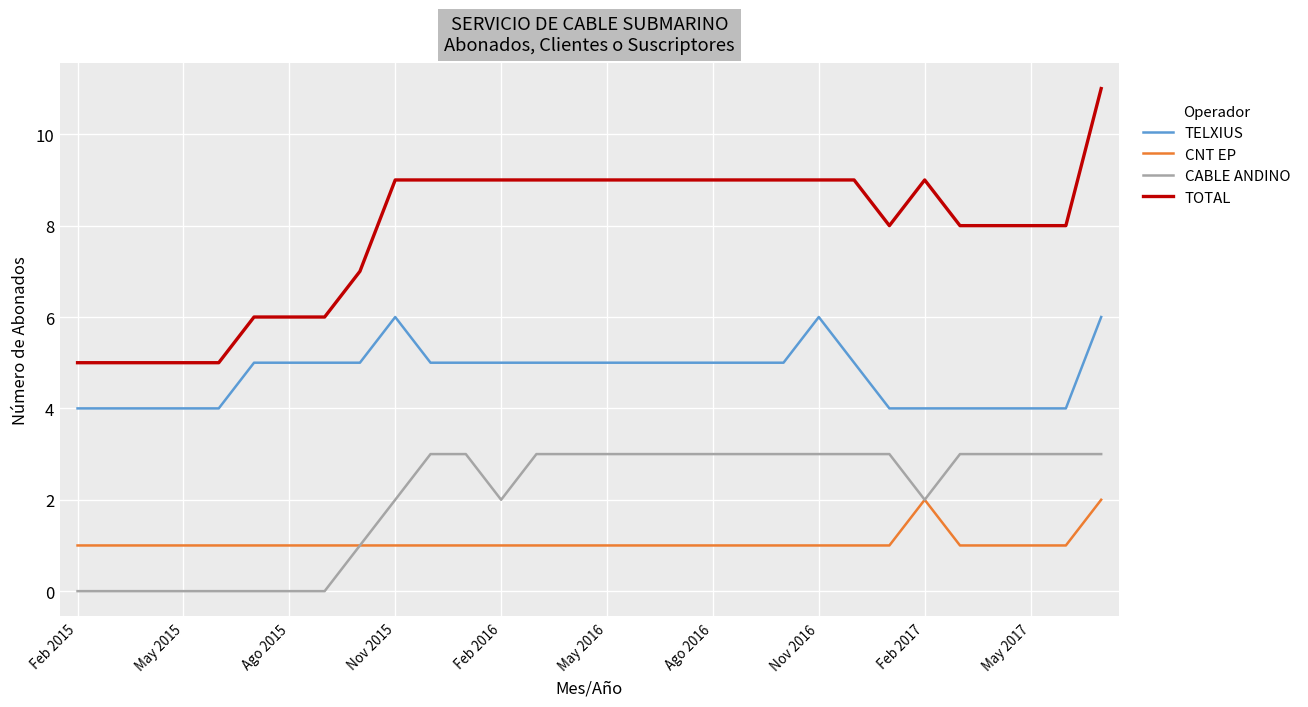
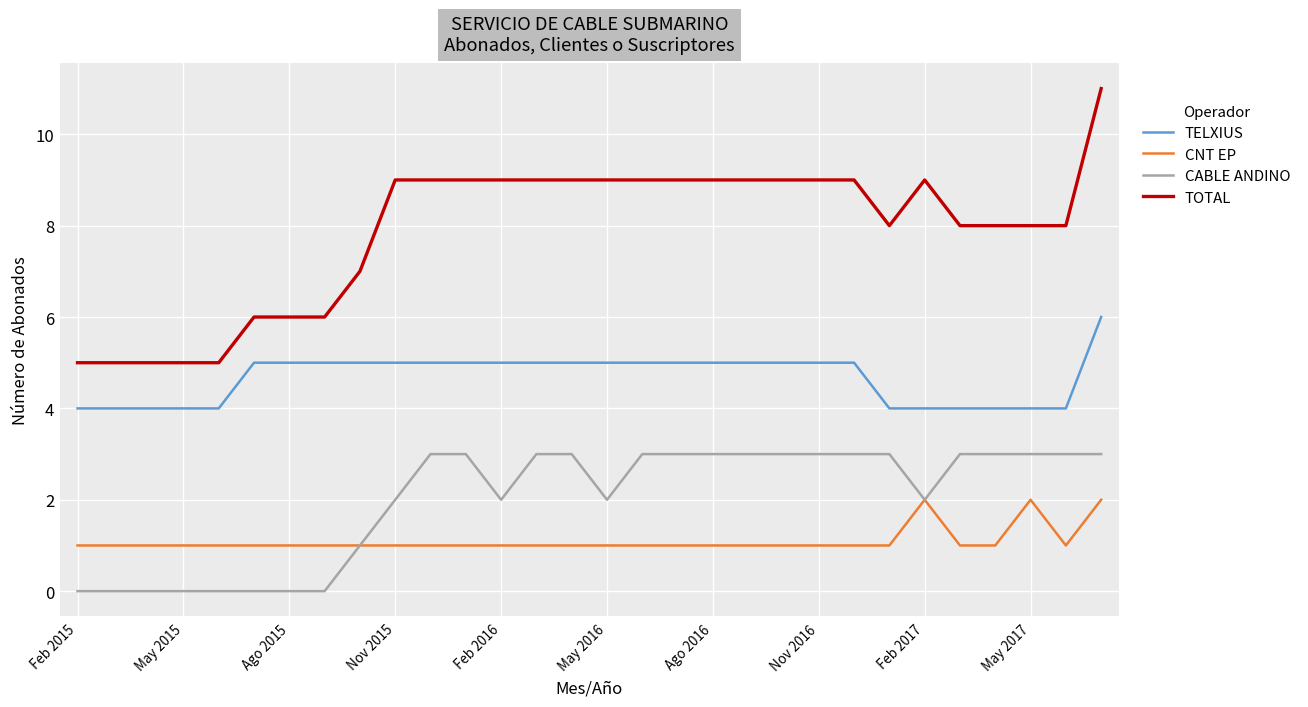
TELXIUS, Nov 2015: 6 -> 5
CABLE ANDINO, May 2016: 3 -> 2
TELXIUS, Nov 2016: 6 -> 5
CNT EP, May 2017: 1 -> 2
